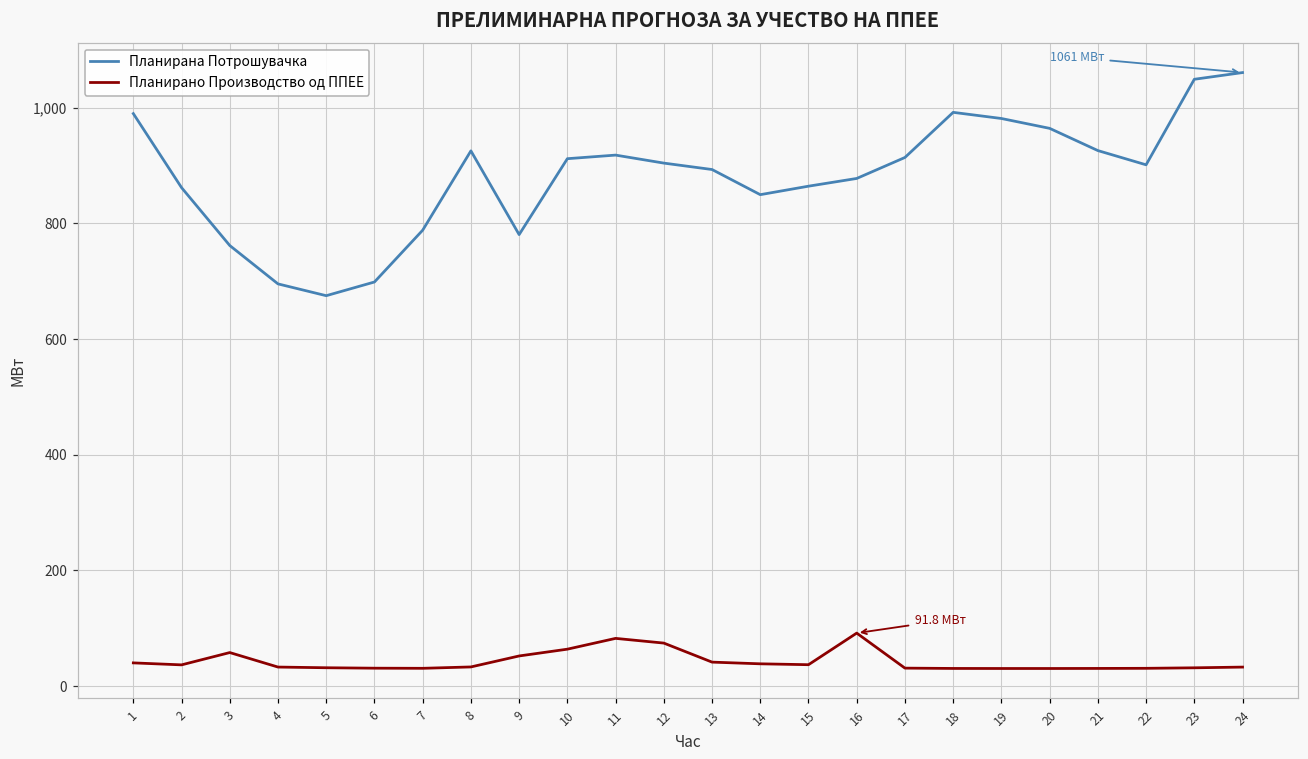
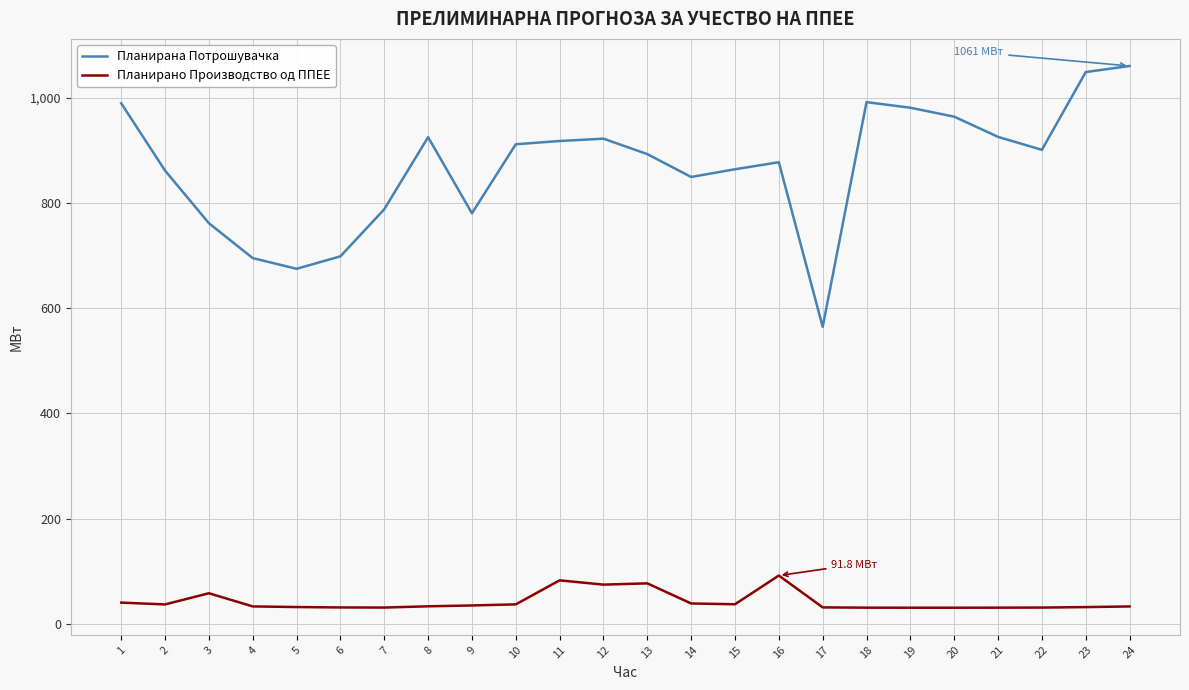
Планирано Производство од ППЕЕ, 9: 50 -> 30
Планирано Производство од ППЕЕ, 10: 60 -> 40
Планирана Потрошувачка, 12: 900 -> 920
Планирано Производство од ППЕЕ, 13: 40 -> 80
Планирана Потрошувачка, 17: 910 -> 560
